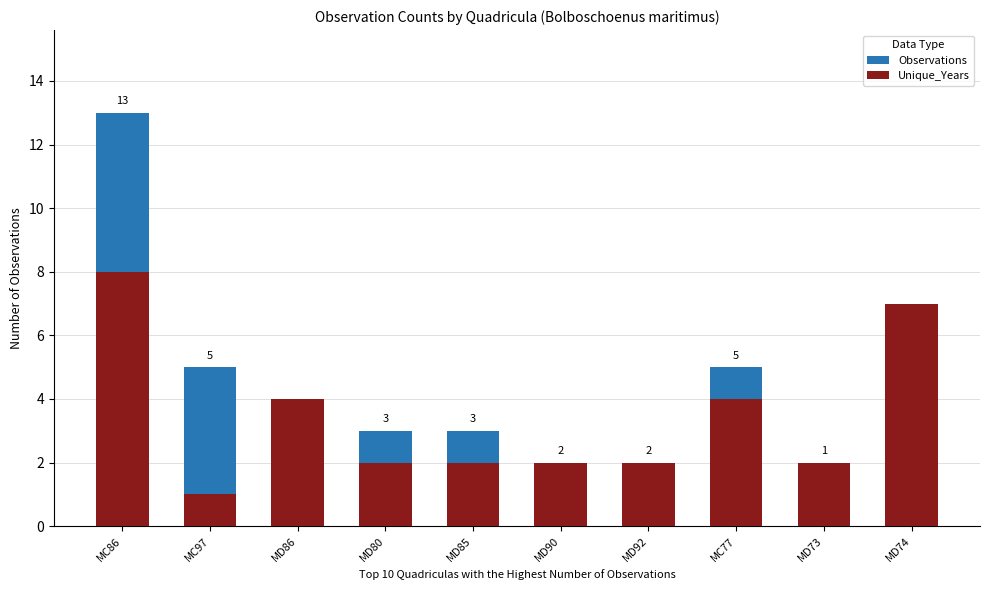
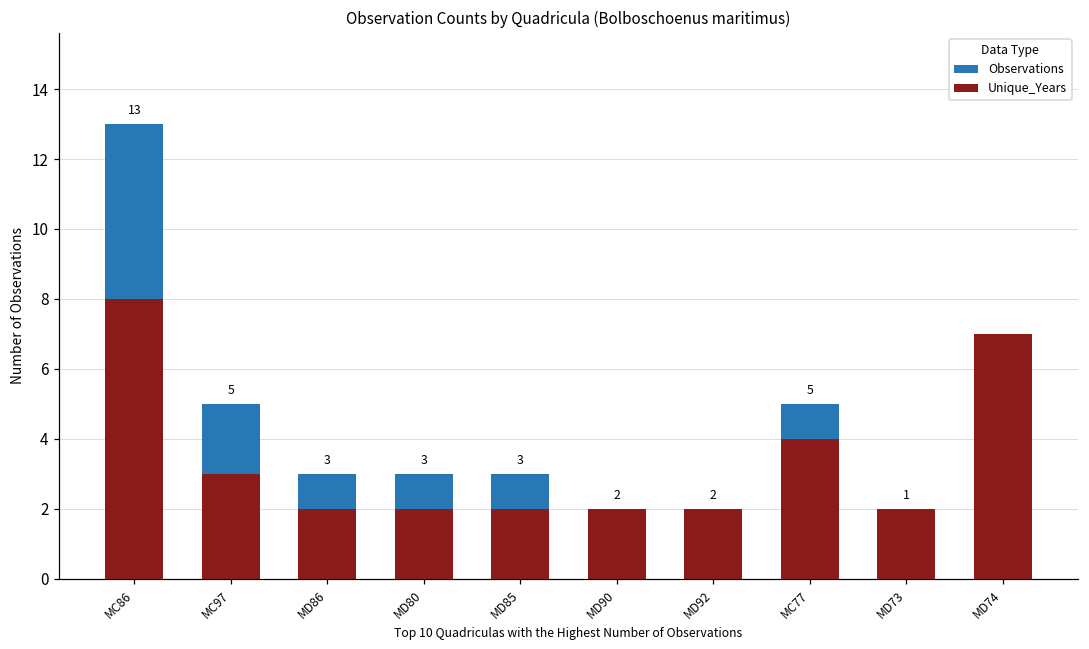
Unique_Years, MC97: 1 -> 3
Unique_Years, MD86: 4 -> 2
